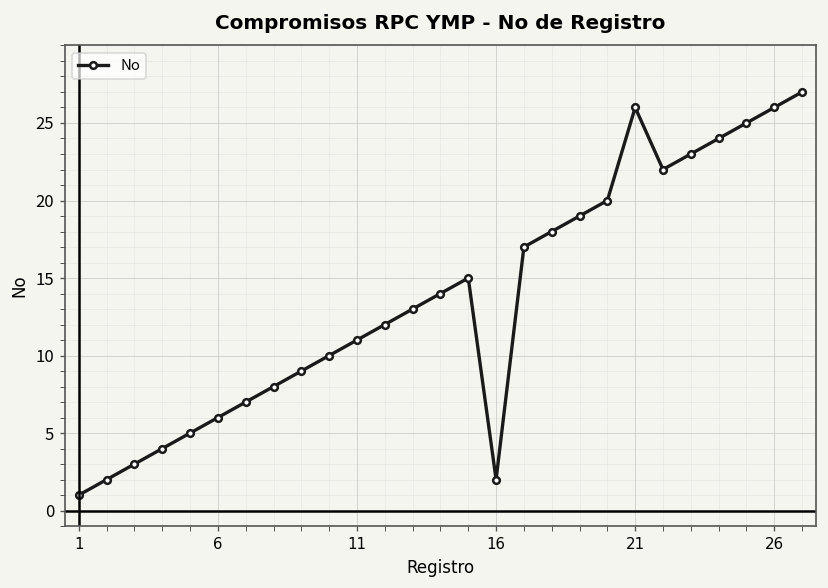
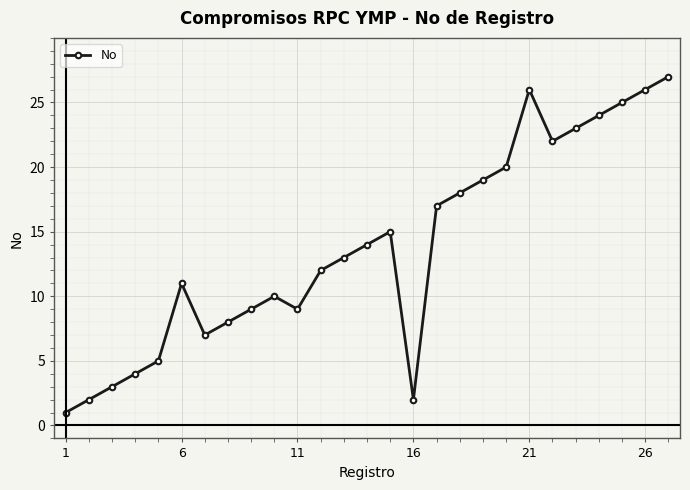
6: 6 -> 11
11: 11 -> 9
